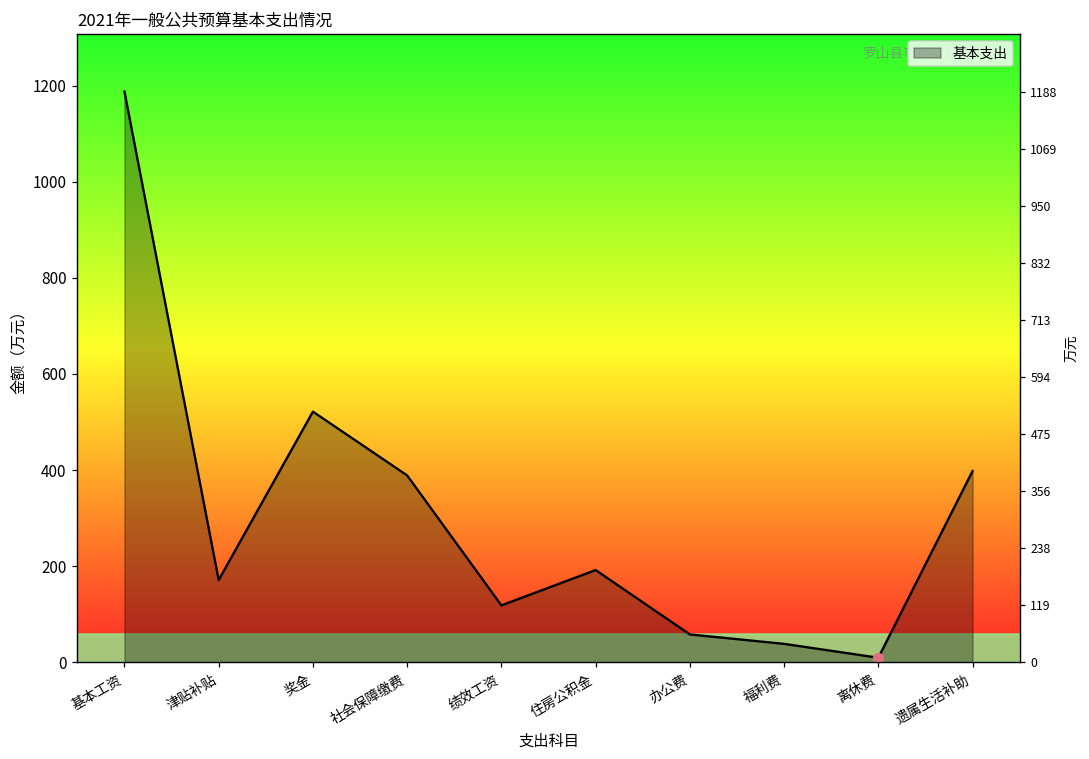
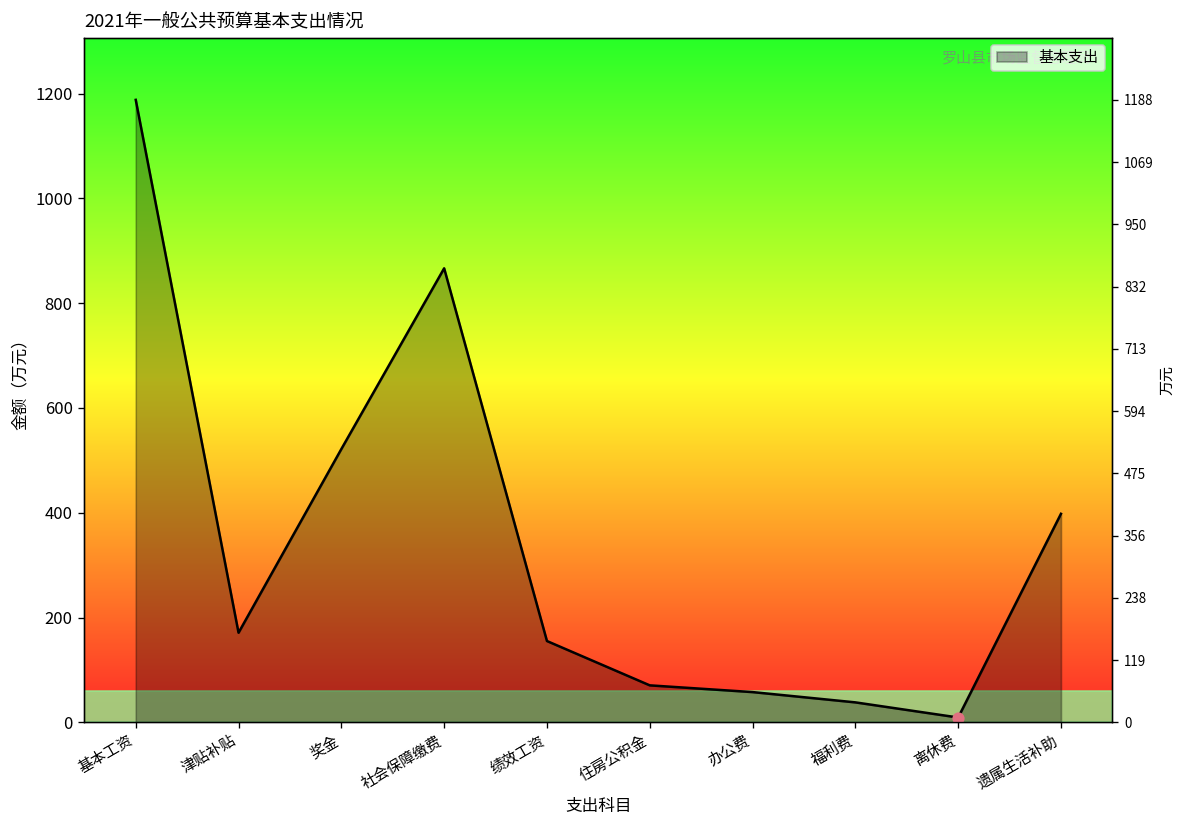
基本支出, 社会保障缴费: 390 -> 870
基本支出, 绩效工资: 120 -> 160
基本支出, 住房公积金: 190 -> 70
